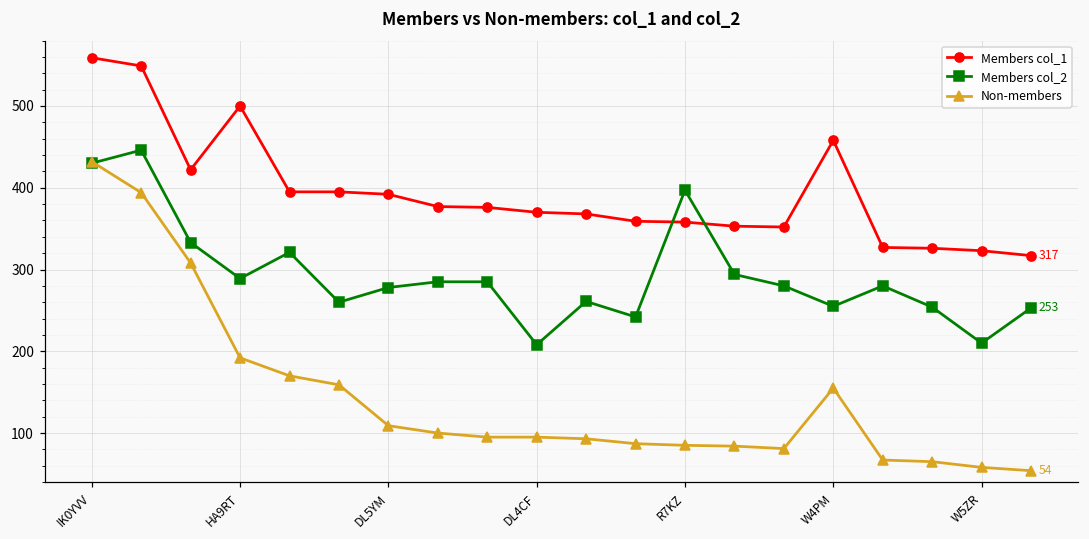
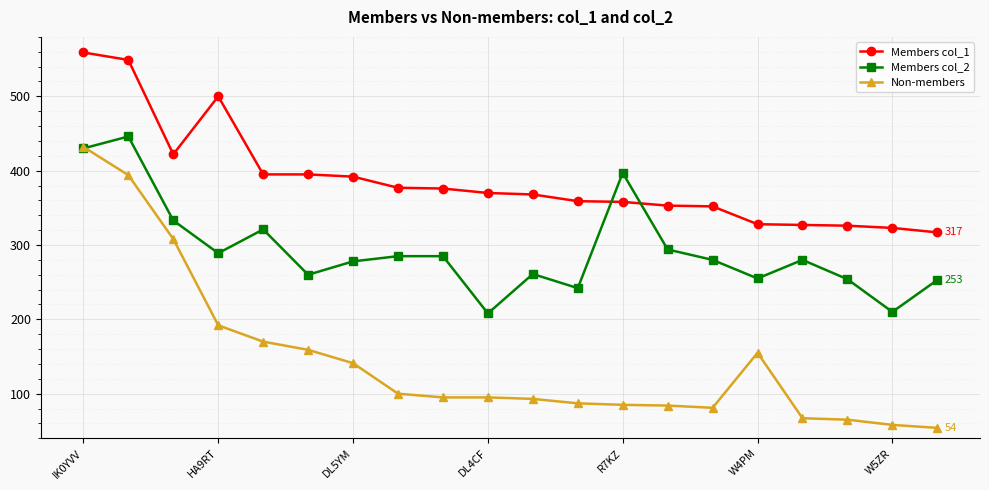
Non-members, DL5YM: 110 -> 140
Members col_1, W4PM: 460 -> 330
